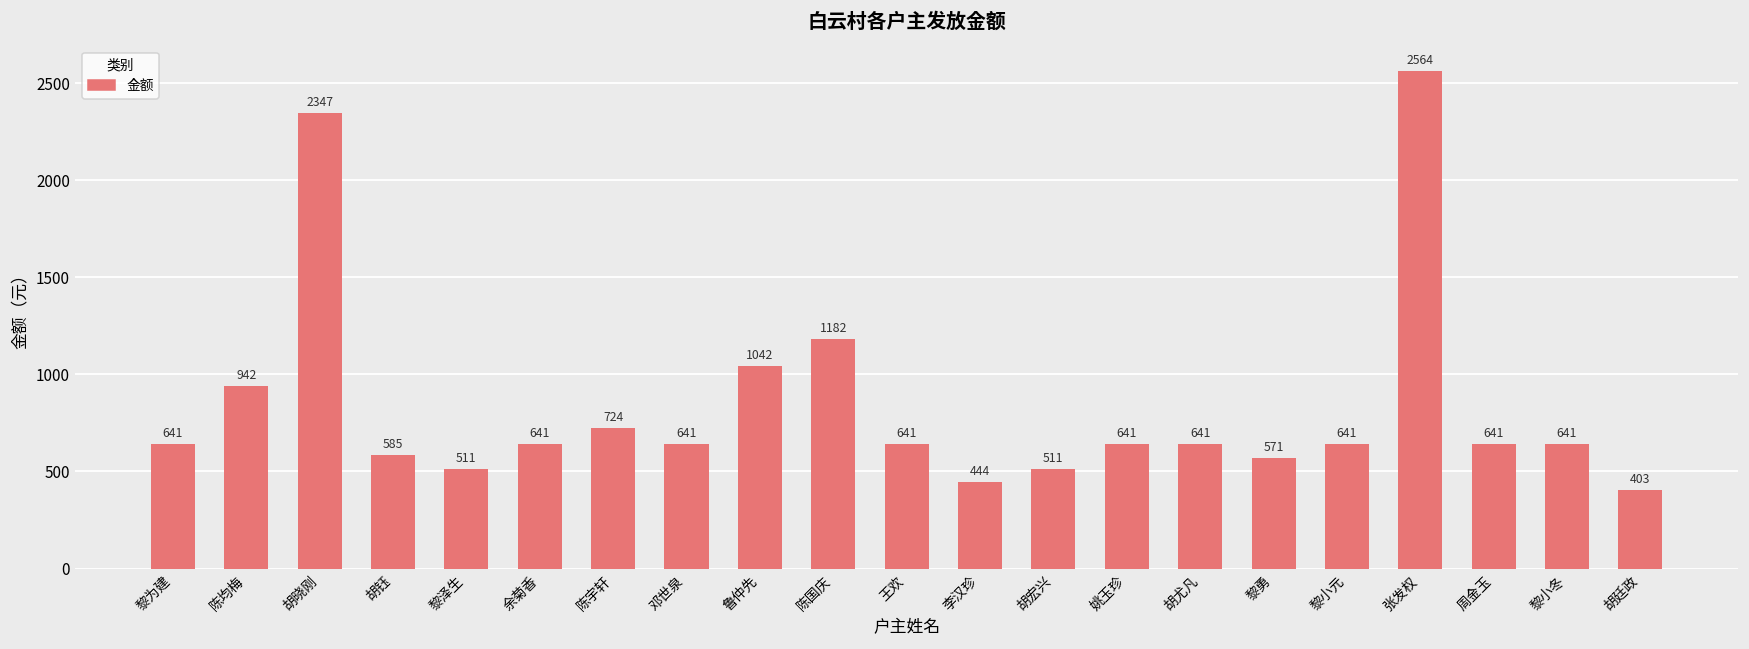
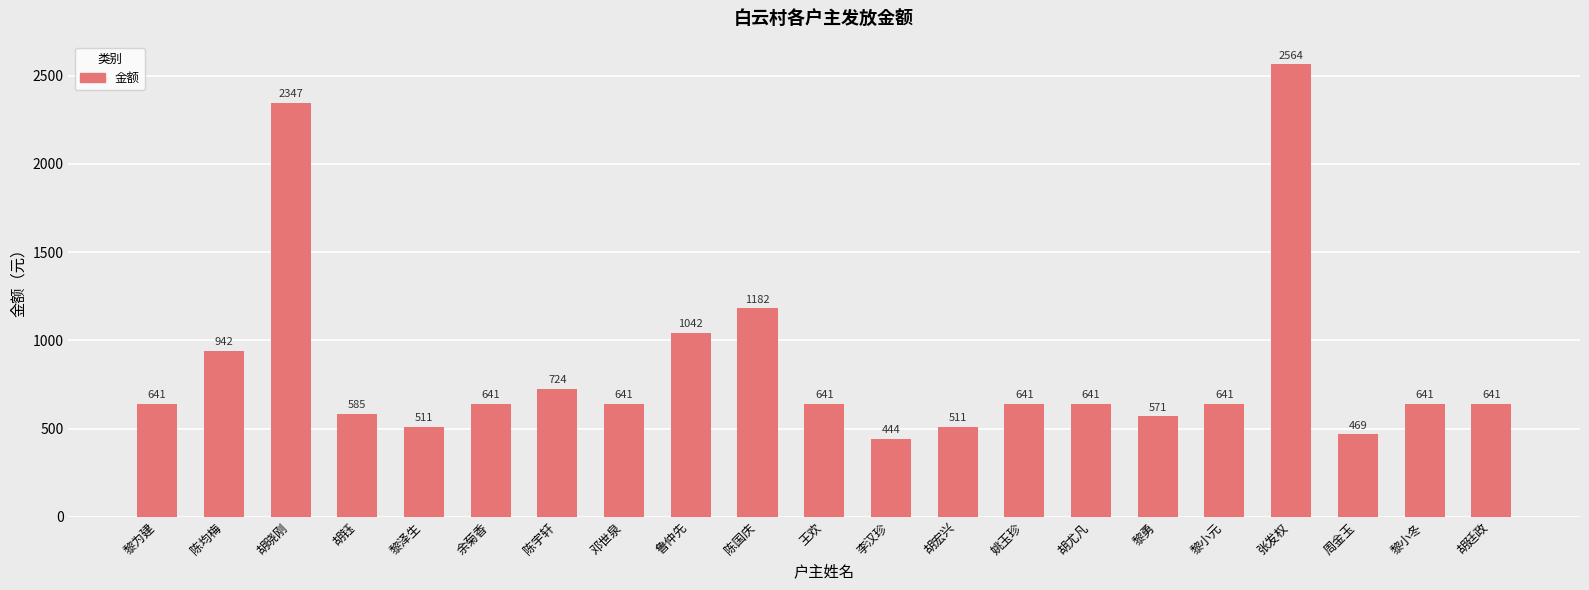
周金玉: 641 -> 469
胡廷政: 403 -> 641
